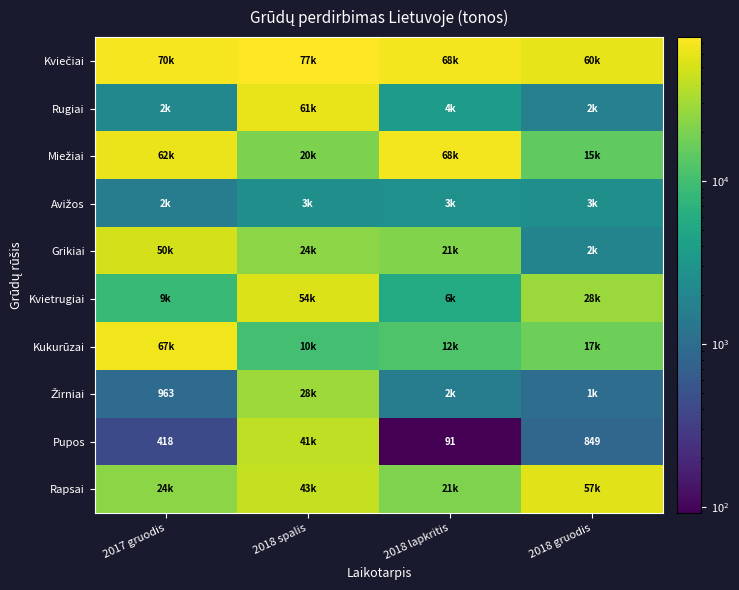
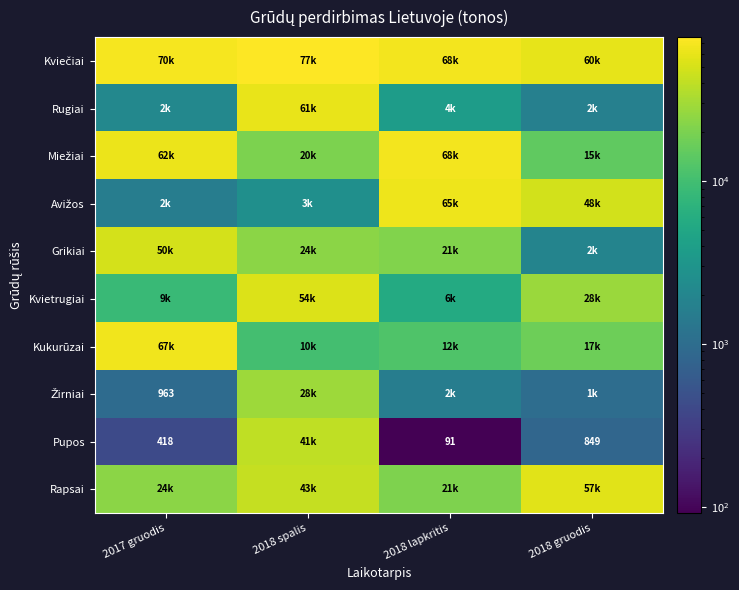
Avižos, 2018 lapkritis: 3k -> 65k
Avižos, 2018 gruodis: 3k -> 48k
